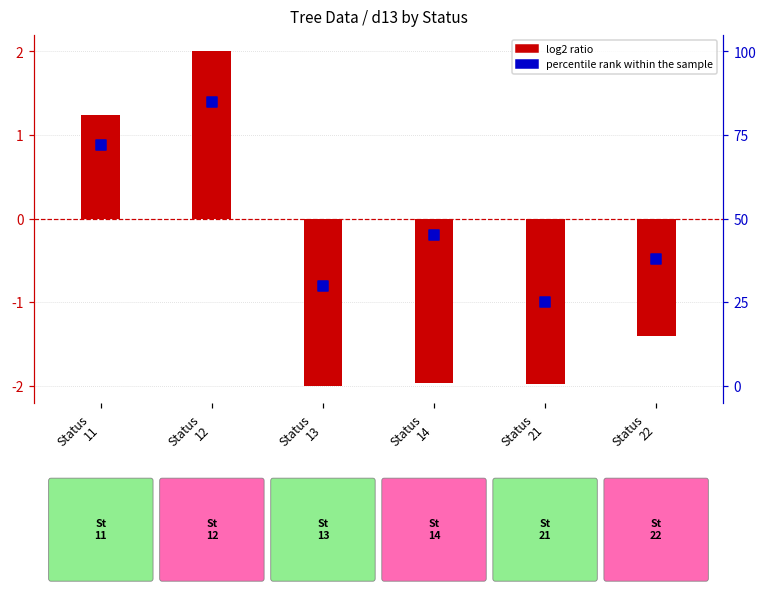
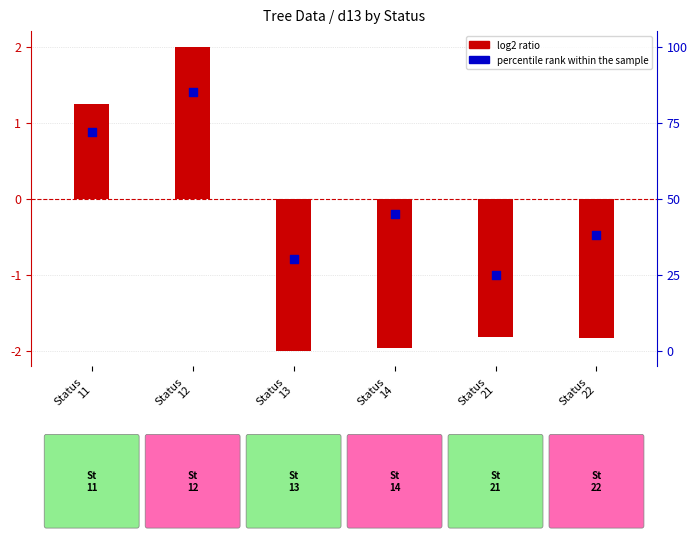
log2 ratio, Status 21: -2.0 -> -1.8
log2 ratio, Status 22: -1.4 -> -1.8
